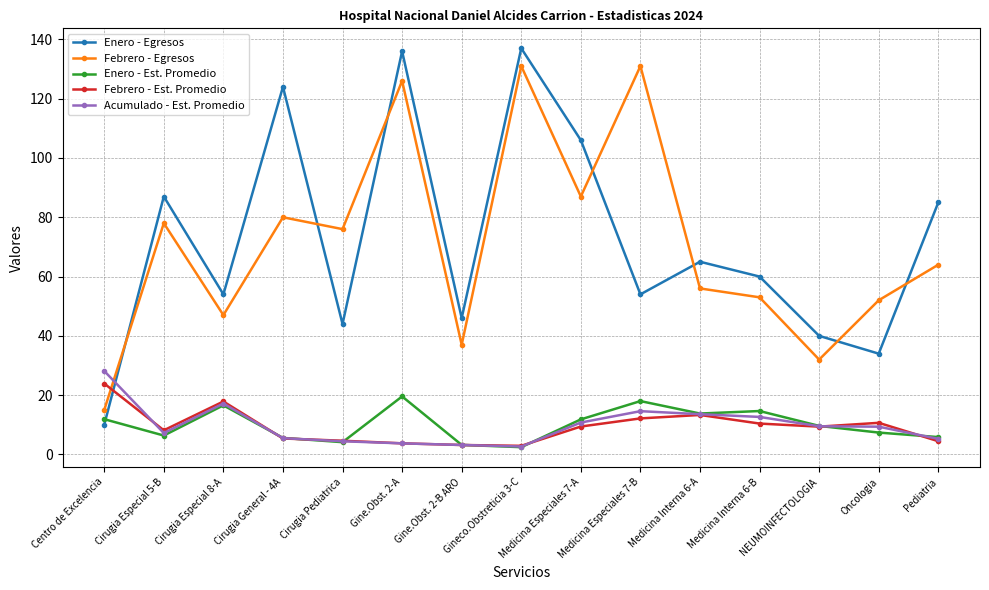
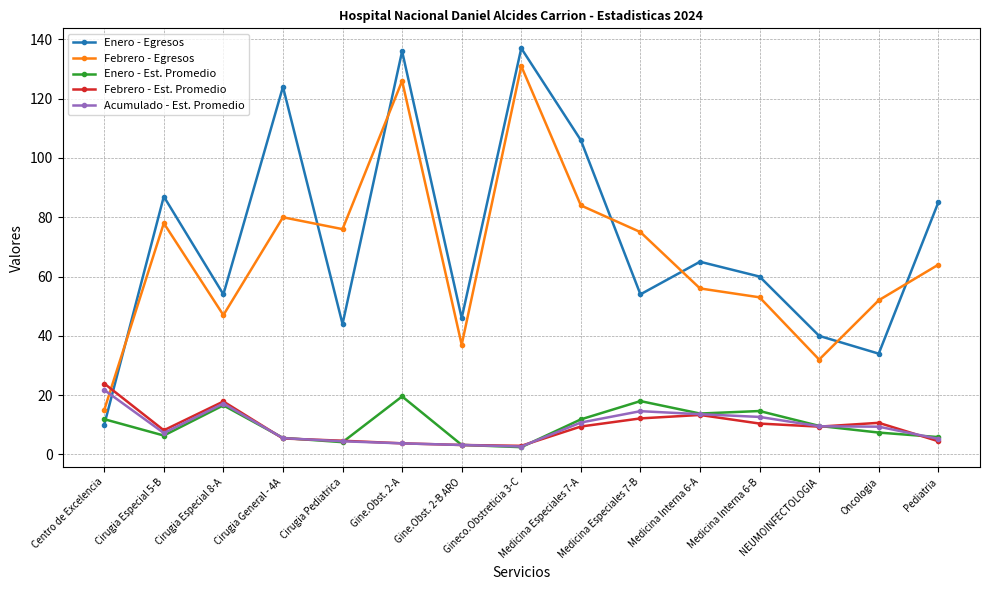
Acumulado - Est. Promedio, Centro de Excelencia: 28 -> 22
Febrero - Egresos, Medicina Especiales 7-A: 87 -> 84
Febrero - Egresos, Medicina Especiales 7-B: 131 -> 75
